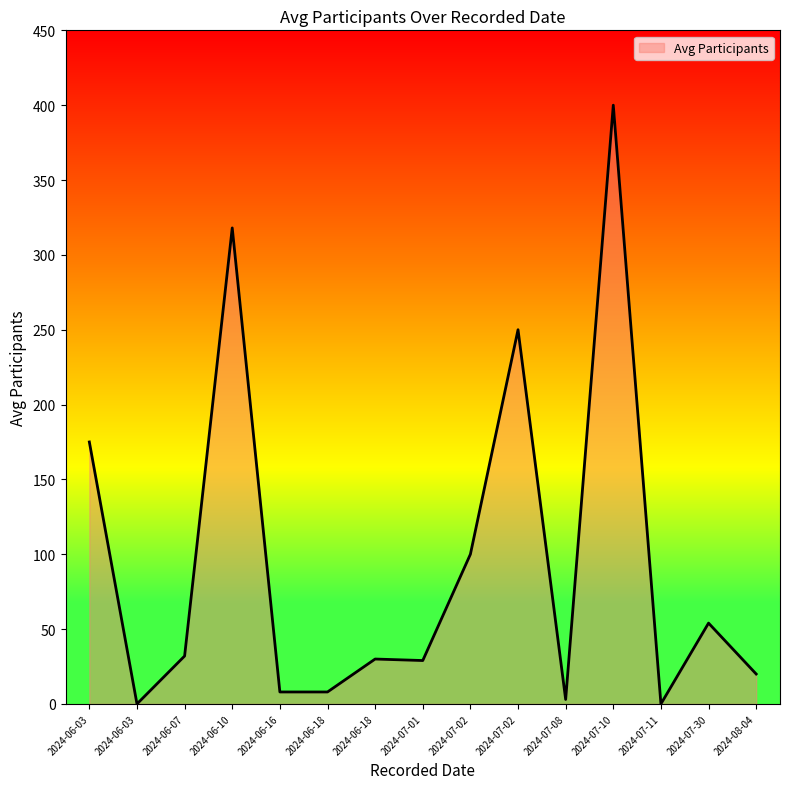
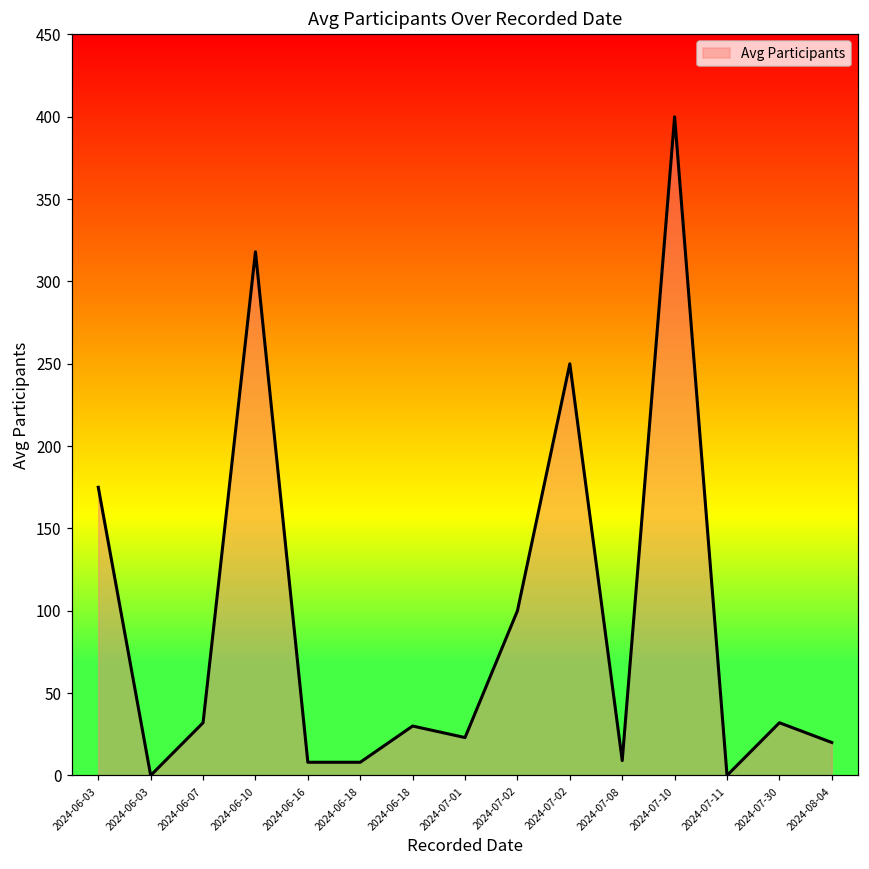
2024-07-01: 29 -> 23
2024-07-08: 3 -> 9
2024-07-30: 54 -> 32
